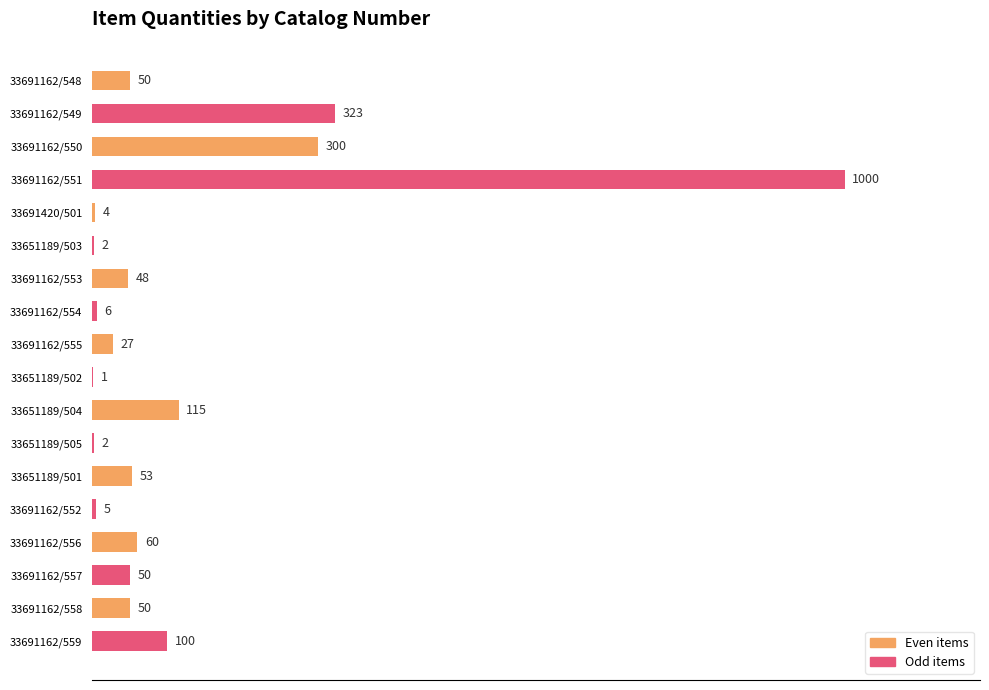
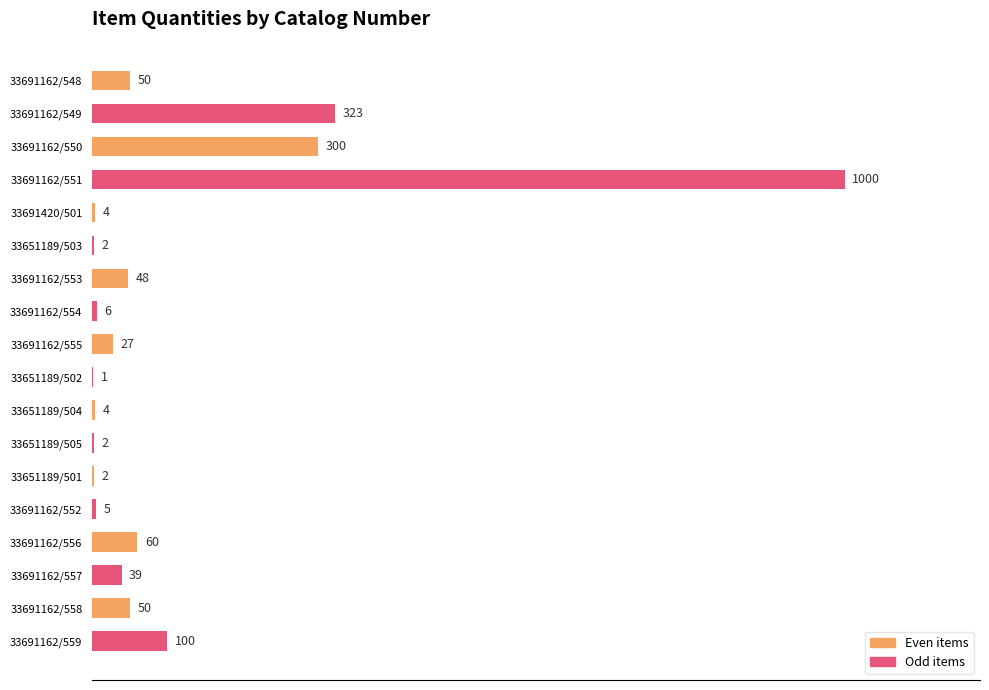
33651189/504: 115 -> 4
33651189/501: 53 -> 2
33691162/557: 50 -> 39
